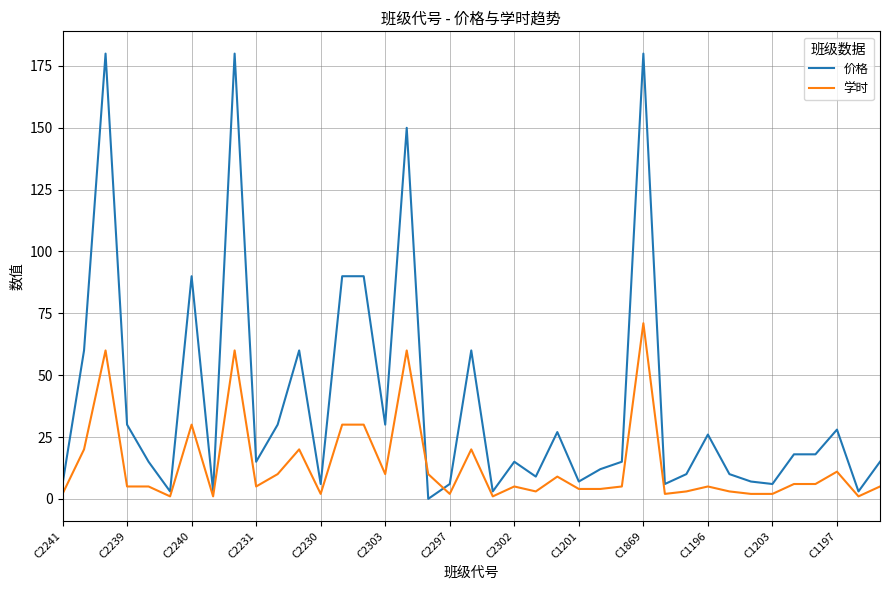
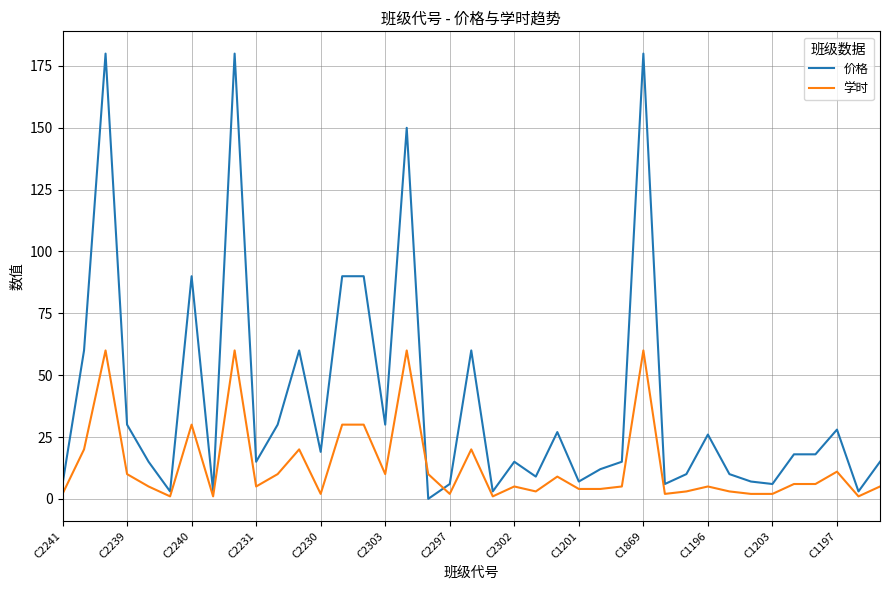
学时, C2239: 5 -> 10
价格, C2230: 6 -> 19
学时, C1869: 71 -> 60
